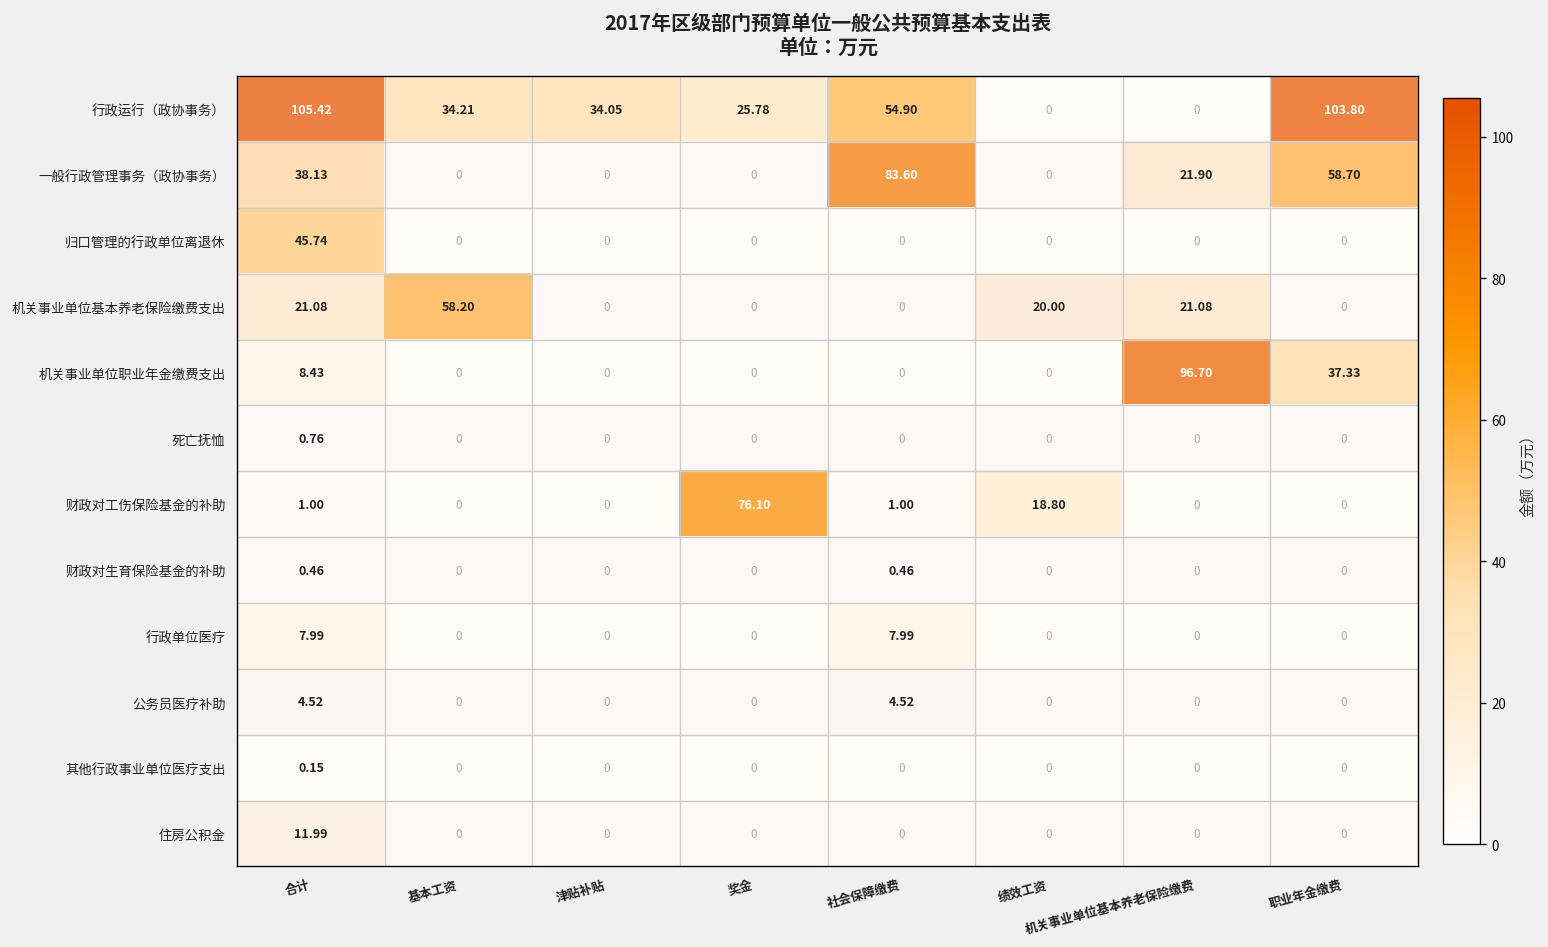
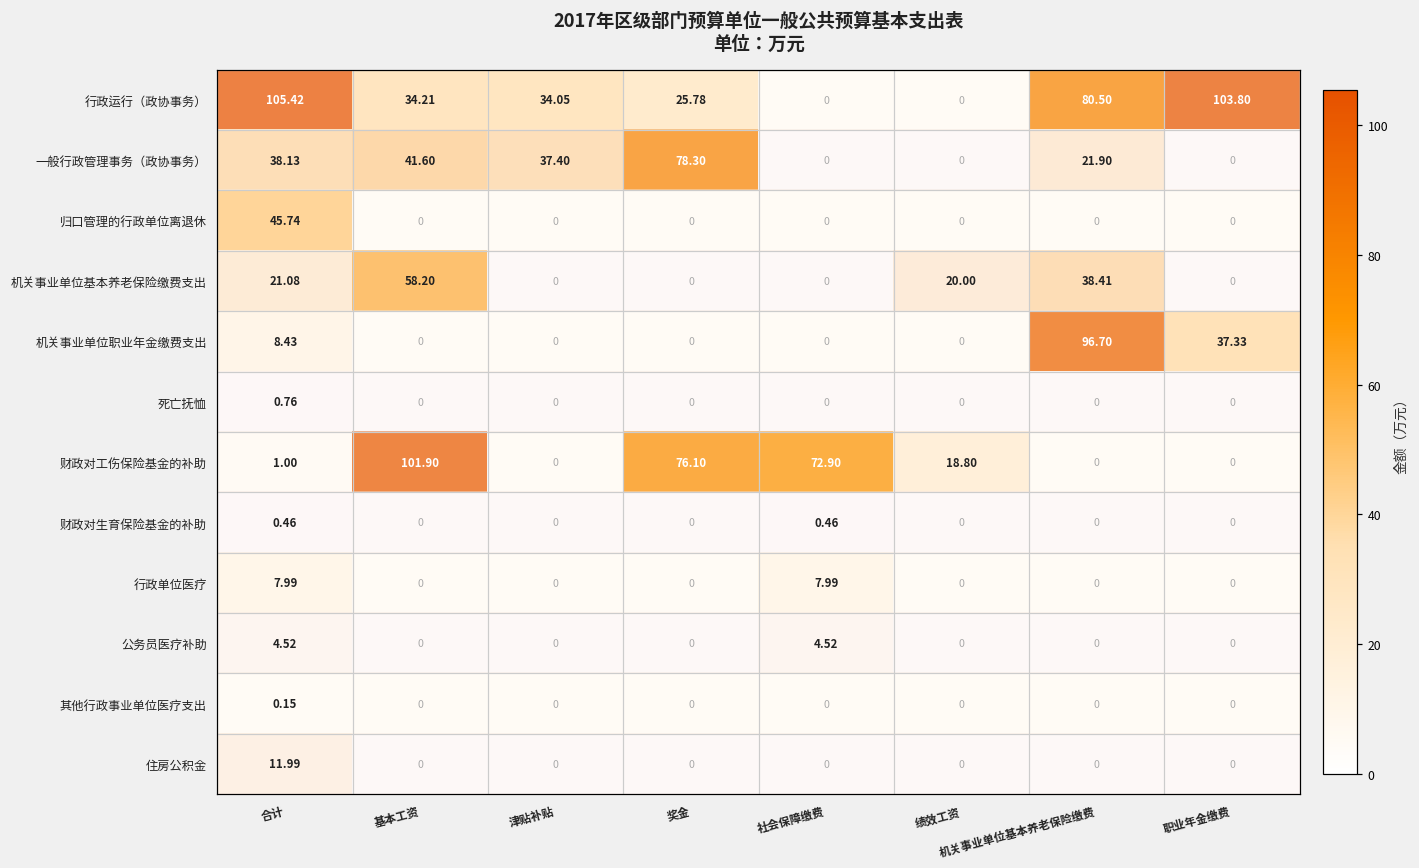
行政运行（政协事务）, 社会保障缴费: 54.90 -> 0
行政运行（政协事务）, 机关事业单位基本养老保险缴费: 0 -> 80.50
一般行政管理事务（政协事务）, 基本工资: 0 -> 41.60
一般行政管理事务（政协事务）, 津贴补贴: 0 -> 37.40
一般行政管理事务（政协事务）, 奖金: 0 -> 78.30
一般行政管理事务（政协事务）, 社会保障缴费: 83.60 -> 0
一般行政管理事务（政协事务）, 职业年金缴费: 58.70 -> 0
机关事业单位基本养老保险缴费支出, 机关事业单位基本养老保险缴费: 21.08 -> 38.41
财政对工伤保险基金的补助, 基本工资: 0 -> 101.90
财政对工伤保险基金的补助, 社会保障缴费: 1.00 -> 72.90
